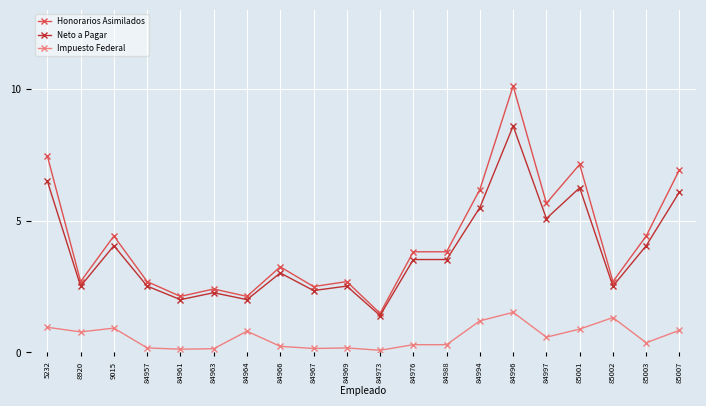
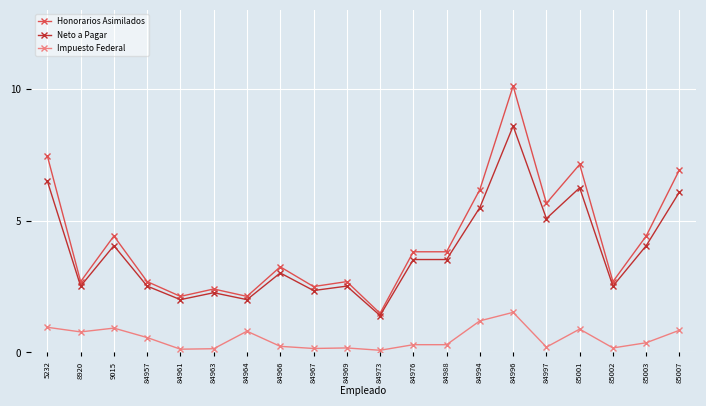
Impuesto Federal, 84957: 0.2 -> 0.6
Impuesto Federal, 84997: 0.6 -> 0.2
Impuesto Federal, 85002: 1.3 -> 0.2
